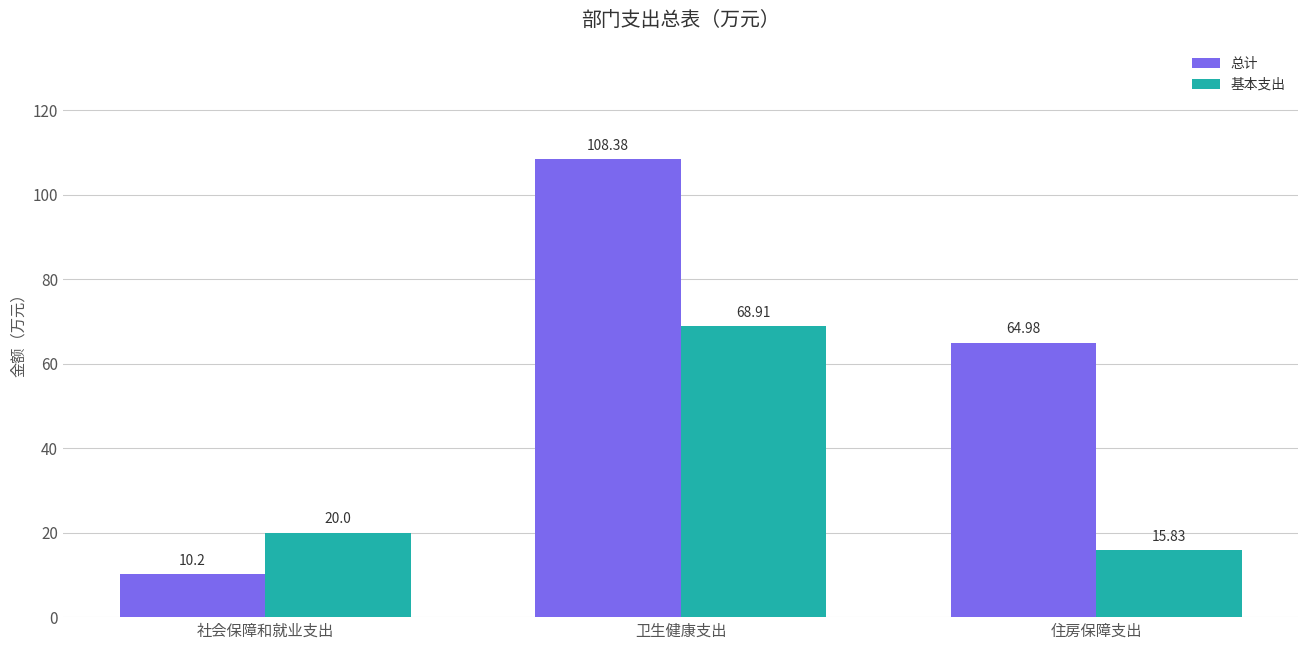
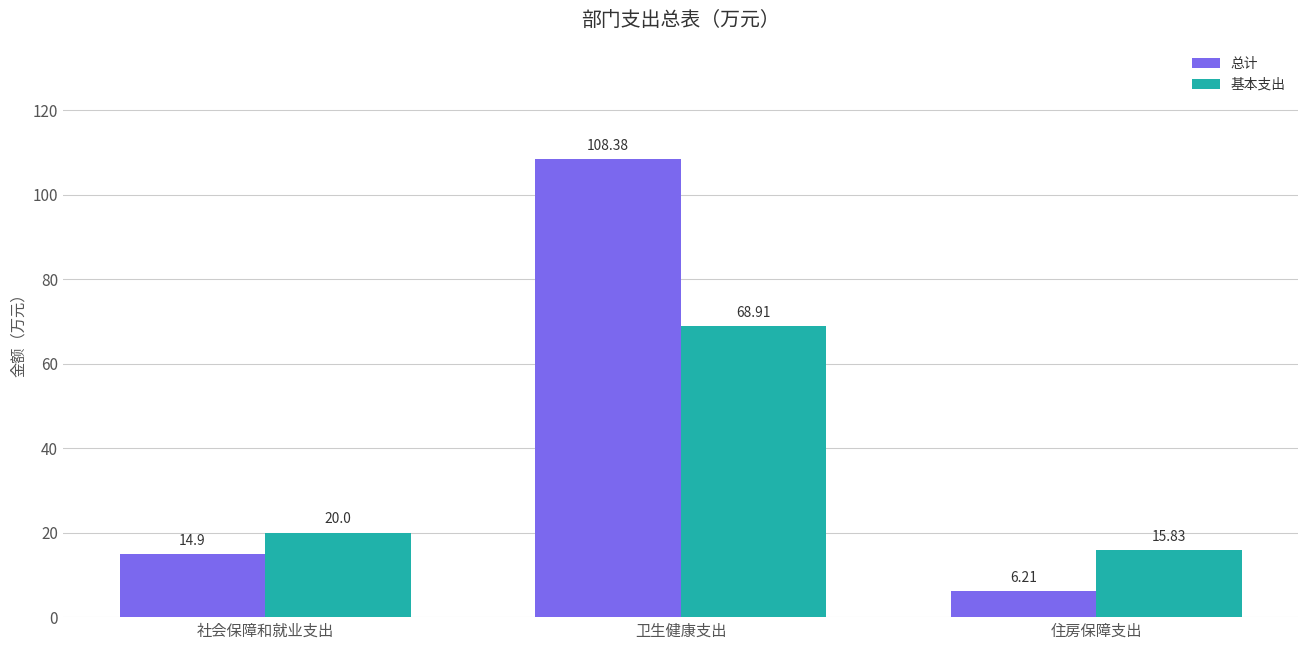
总计, 社会保障和就业支出: 10.2 -> 14.9
总计, 住房保障支出: 64.98 -> 6.21
